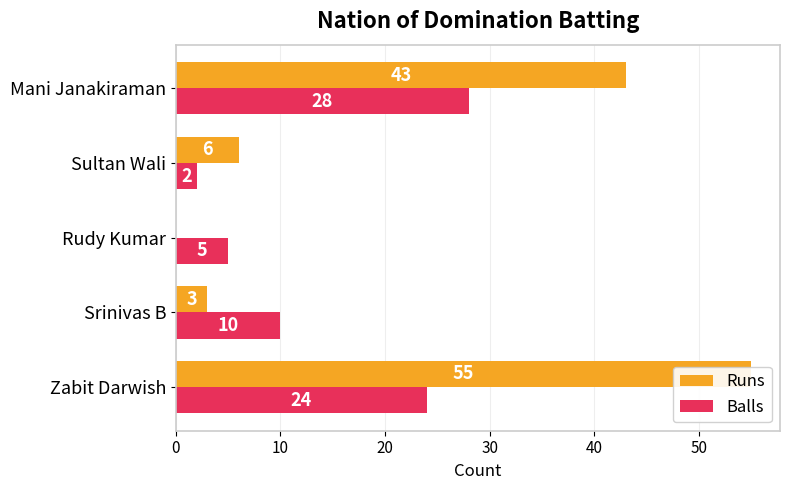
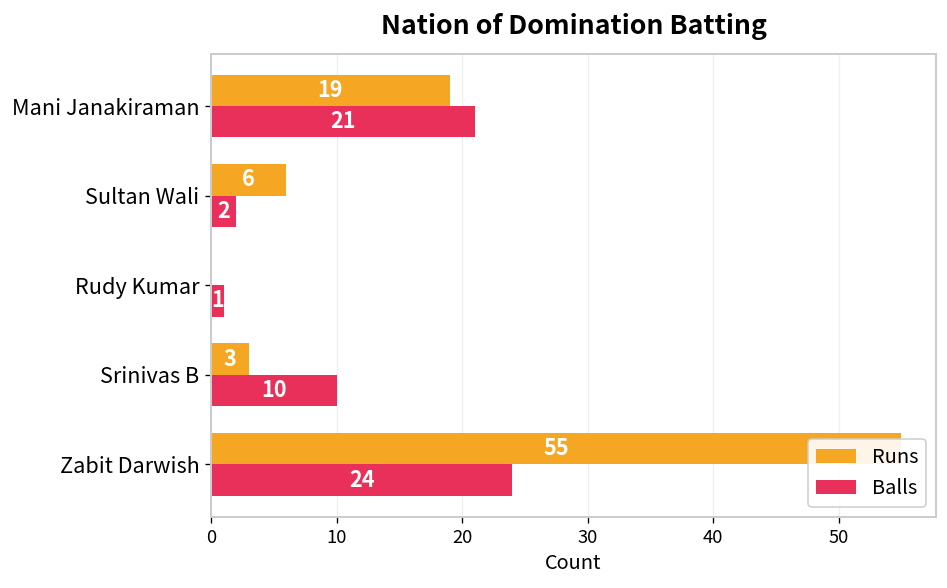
Runs, Mani Janakiraman: 43 -> 19
Balls, Mani Janakiraman: 28 -> 21
Balls, Rudy Kumar: 5 -> 1
